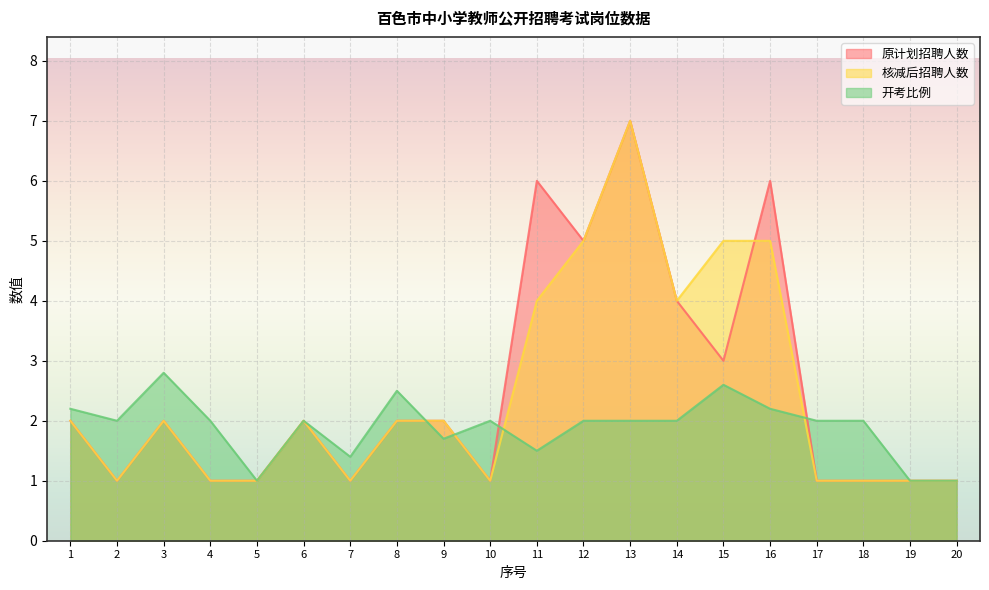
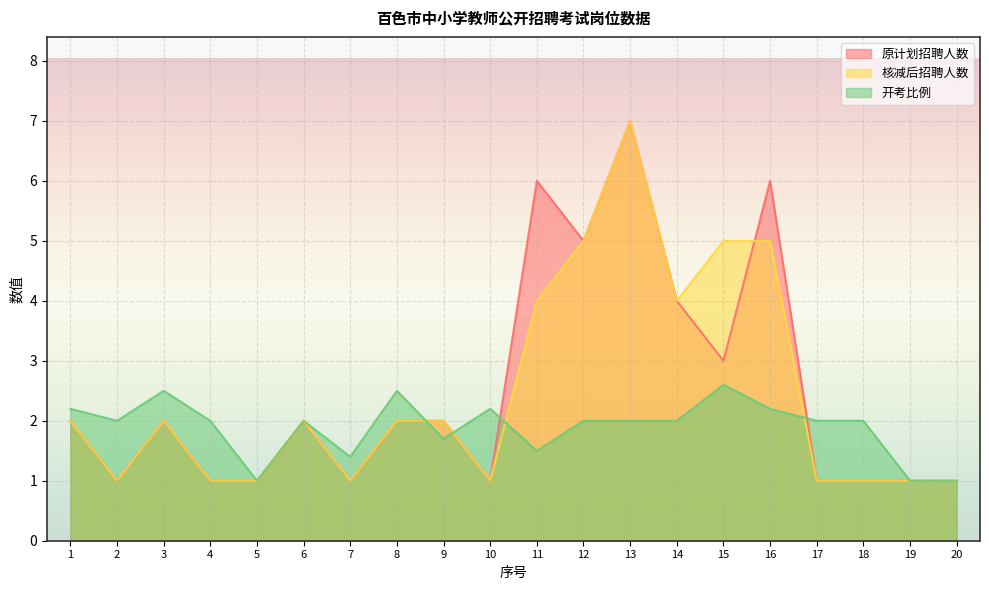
开考比例, 3: 2.8 -> 2.5
开考比例, 10: 2.0 -> 2.2
